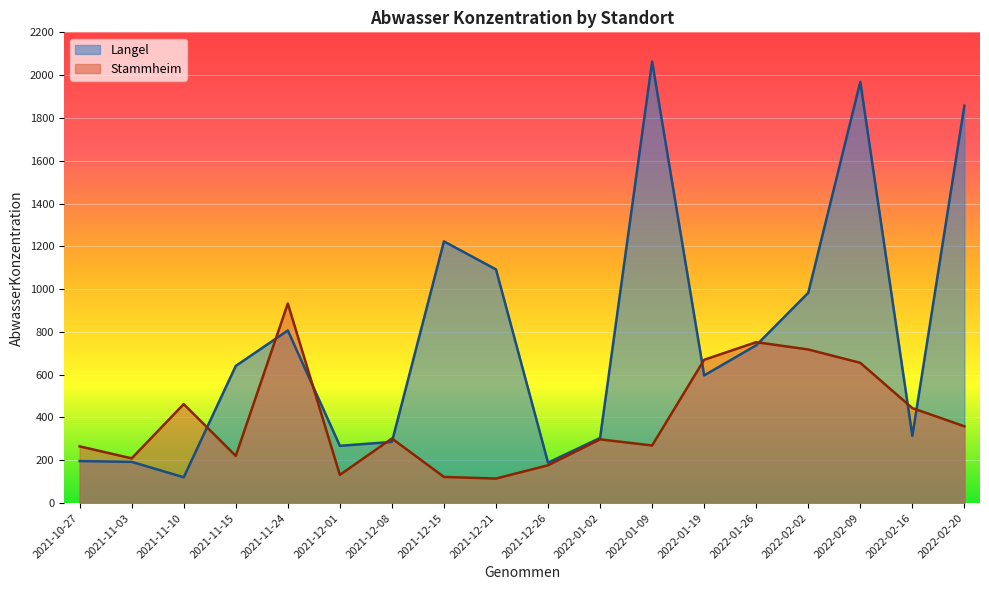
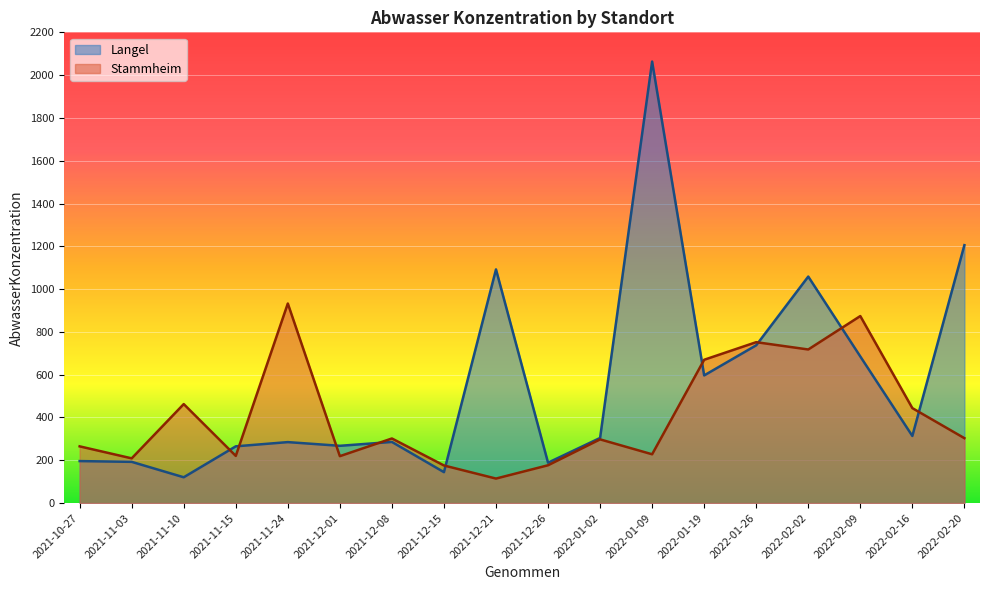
Langel, 2021-11-15: 640 -> 270
Langel, 2021-11-24: 810 -> 280
Stammheim, 2021-12-01: 130 -> 220
Langel, 2021-12-15: 1220 -> 140
Stammheim, 2021-12-15: 120 -> 180
Stammheim, 2022-01-09: 270 -> 230
Langel, 2022-02-02: 980 -> 1060
Langel, 2022-02-09: 1970 -> 690
Stammheim, 2022-02-09: 660 -> 870
Langel, 2022-02-20: 1860 -> 1210
Stammheim, 2022-02-20: 360 -> 300
